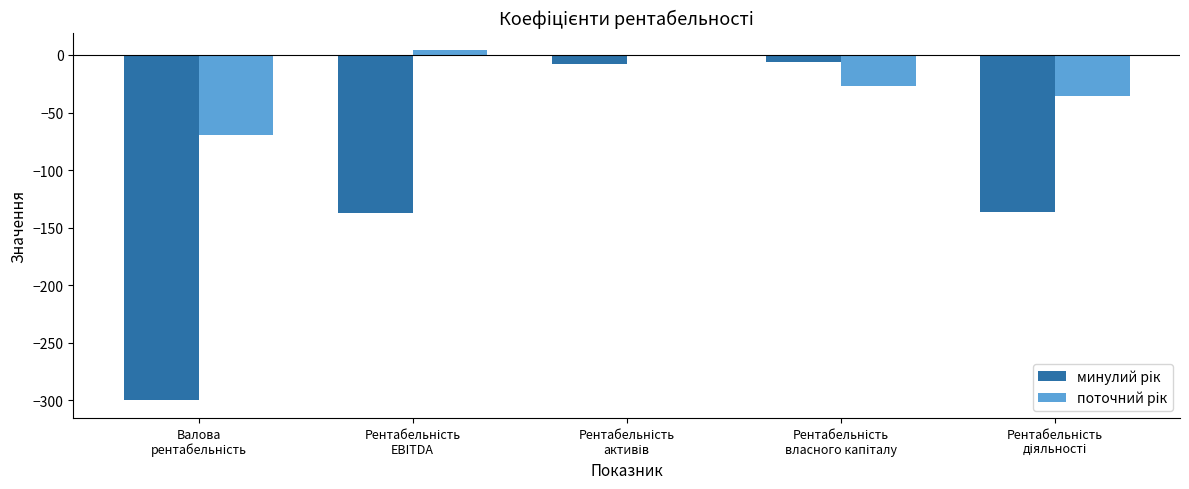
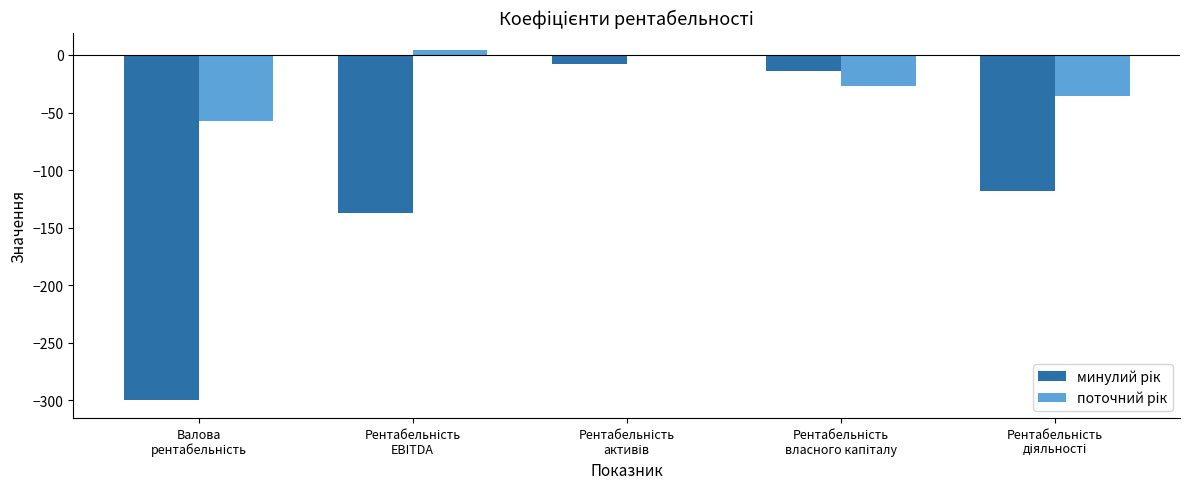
поточний рік, Валова рентабельність: -70 -> -58
минулий рік, Рентабельність власного капіталу: -6 -> -14
минулий рік, Рентабельність діяльності: -136 -> -118
